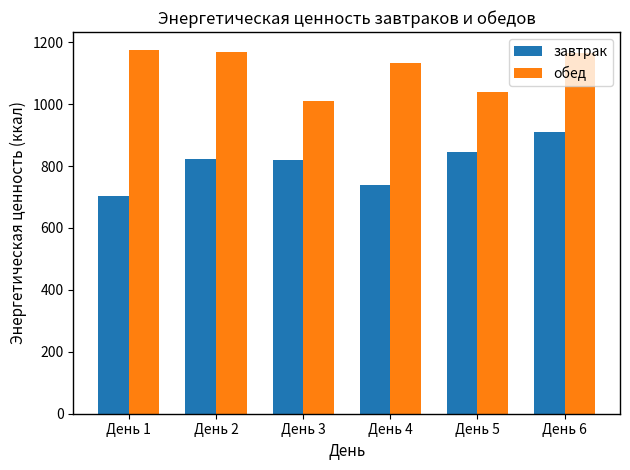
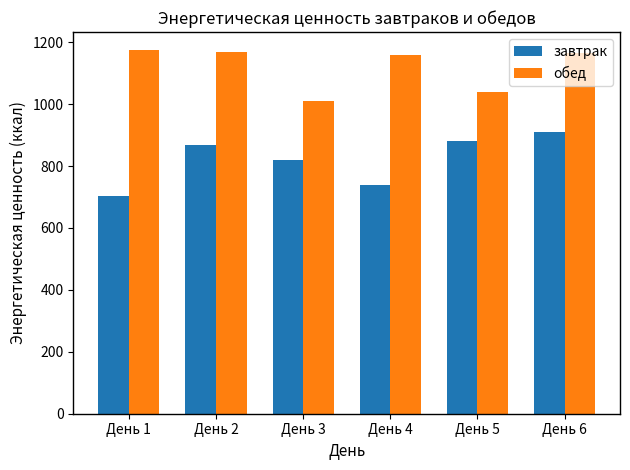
завтрак, День 2: 820 -> 870
обед, День 4: 1130 -> 1160
завтрак, День 5: 850 -> 880
